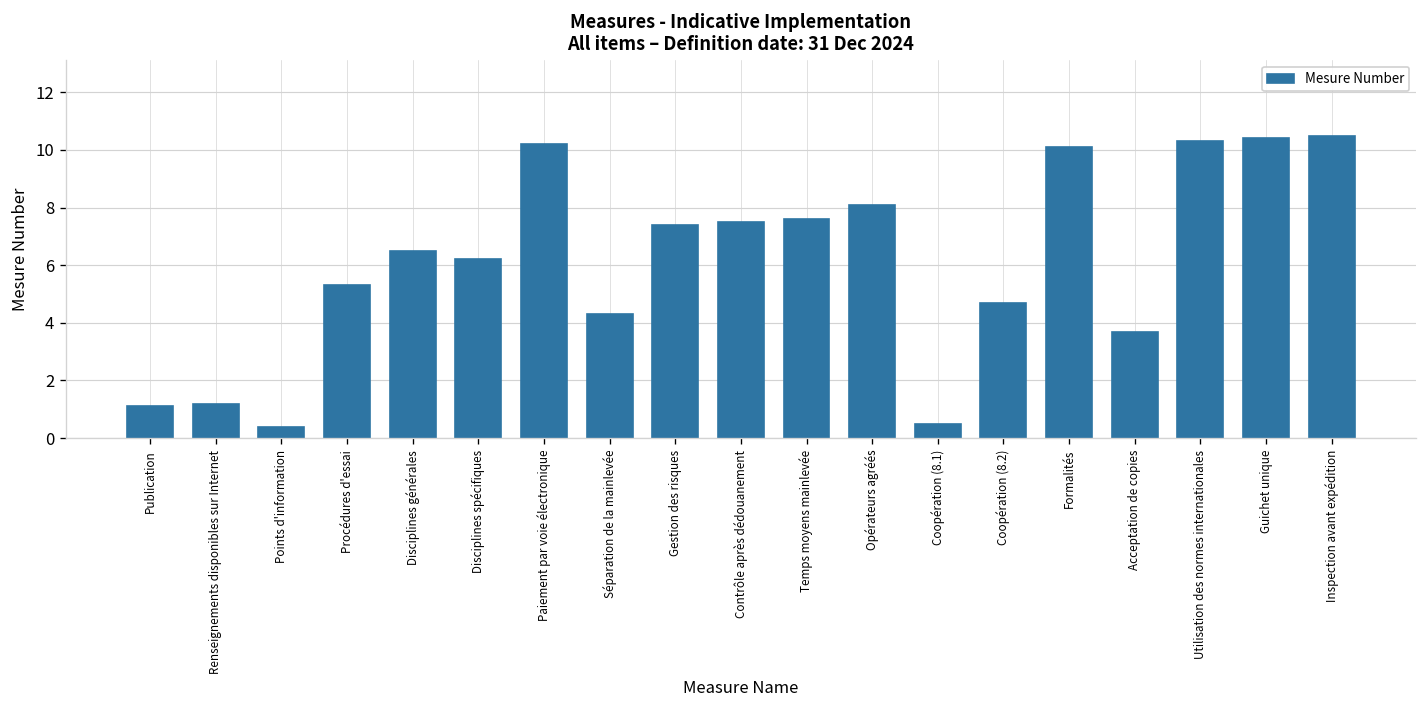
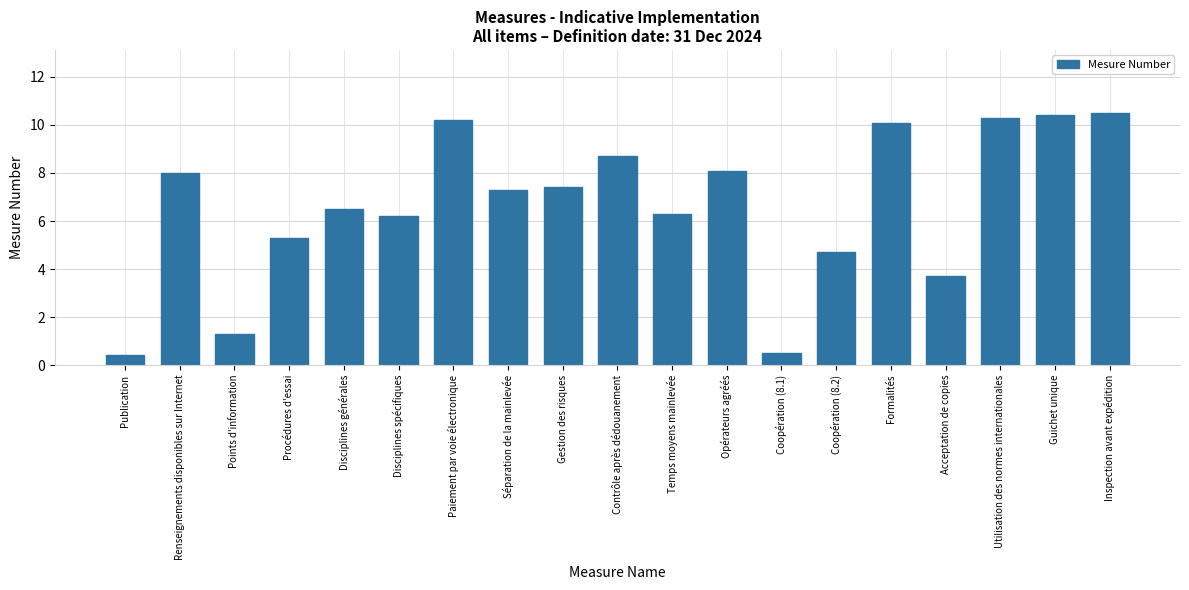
Publication: 1.1 -> 0.4
Renseignements disponibles sur Internet: 1.2 -> 8.0
Points d'information: 0.4 -> 1.3
Séparation de la mainlevée: 4.3 -> 7.3
Contrôle après dédouanement: 7.5 -> 8.7
Temps moyens mainlevée: 7.6 -> 6.3
